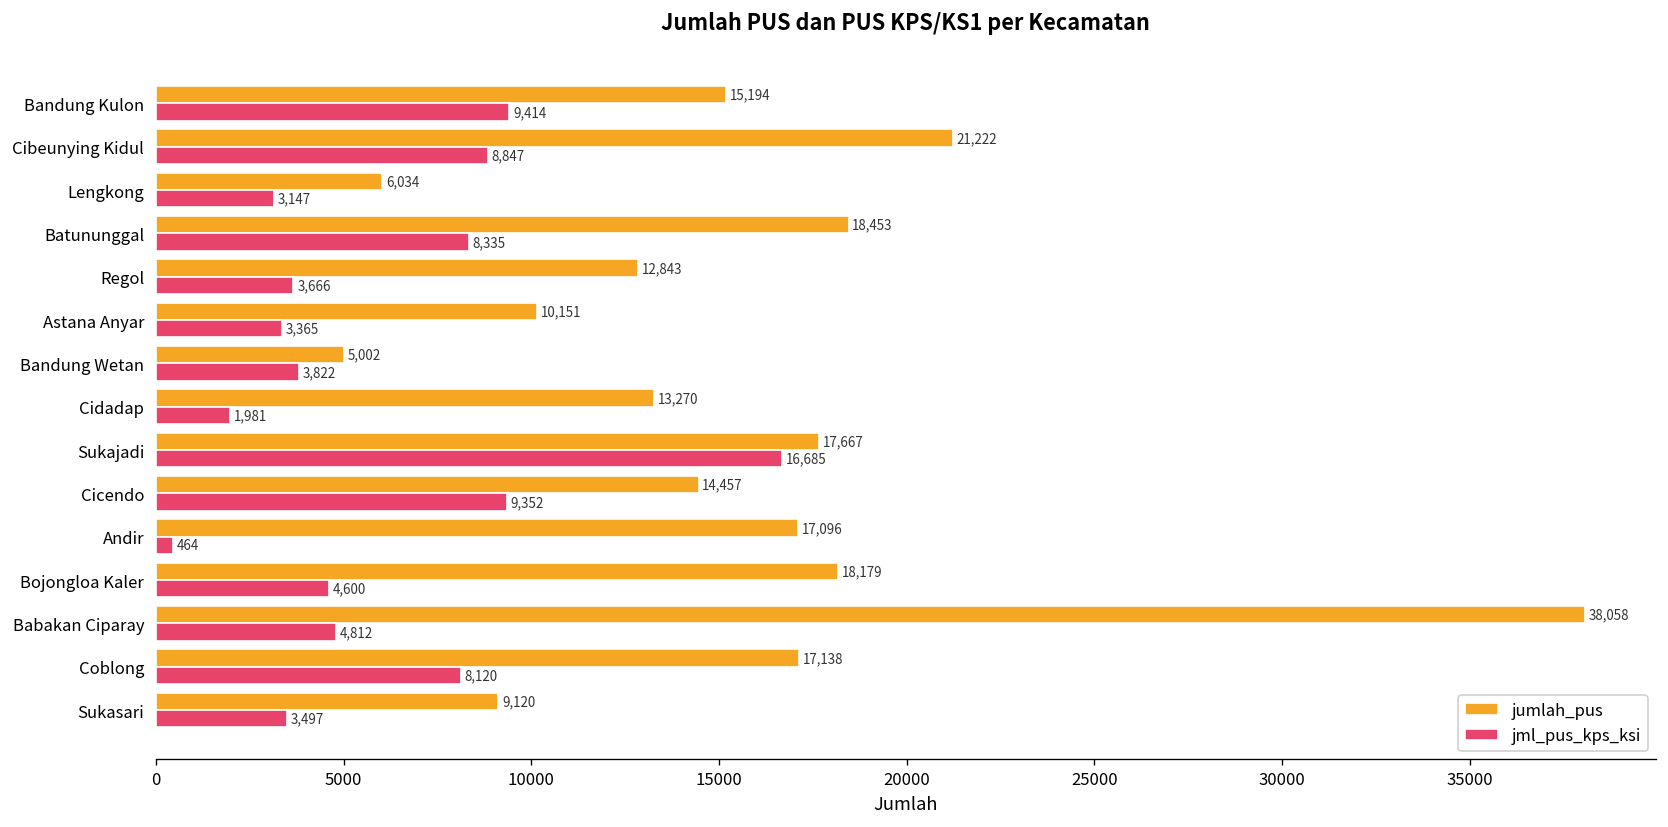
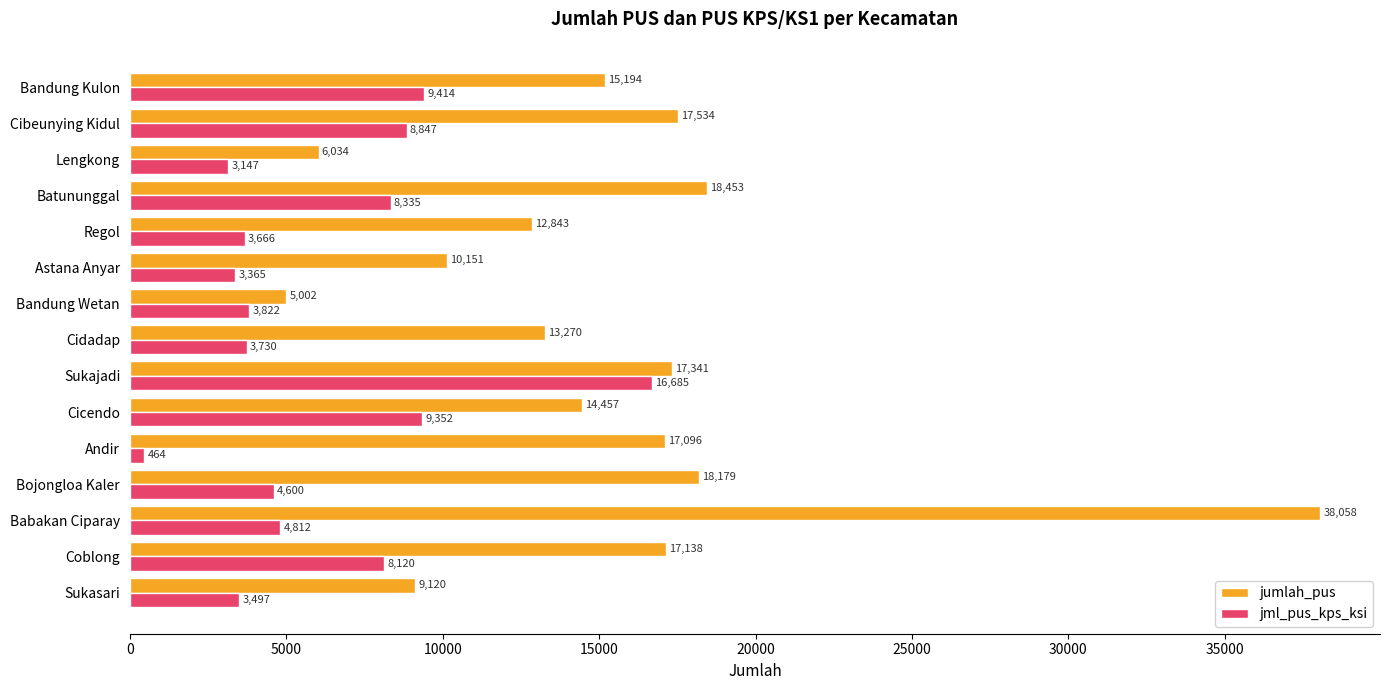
jumlah_pus, Cibeunying Kidul: 21,222 -> 17,534
jml_pus_kps_ksi, Cidadap: 1,981 -> 3,730
jumlah_pus, Sukajadi: 17,667 -> 17,341
